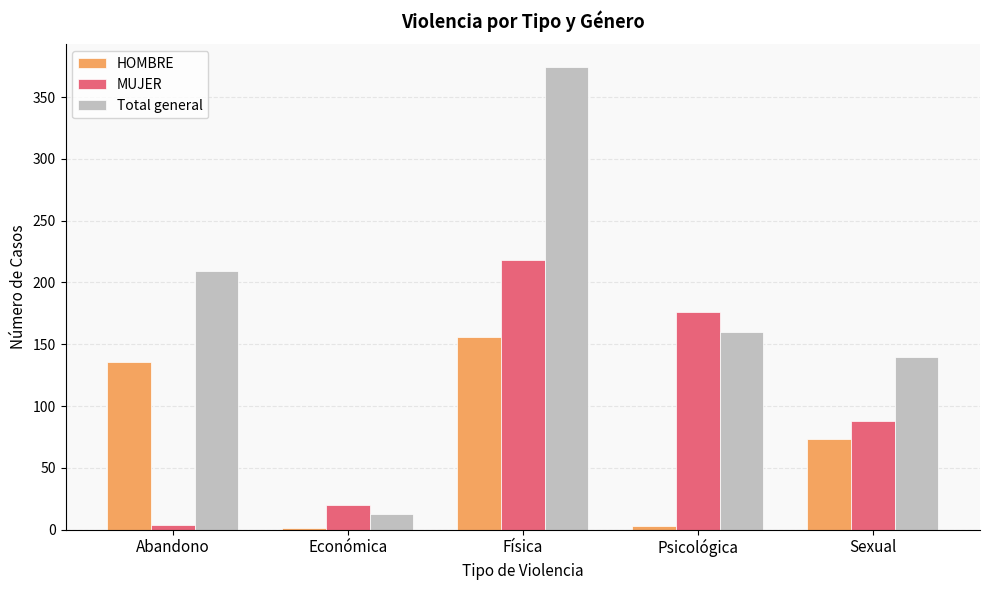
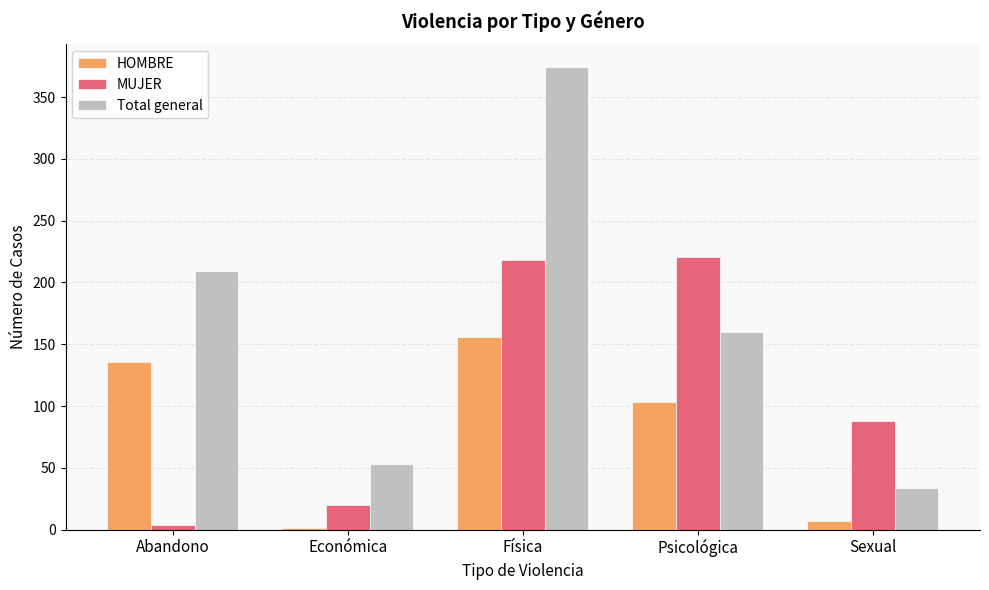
Total general, Económica: 13 -> 53
HOMBRE, Psicológica: 3 -> 103
MUJER, Psicológica: 176 -> 221
HOMBRE, Sexual: 73 -> 7
Total general, Sexual: 140 -> 34
